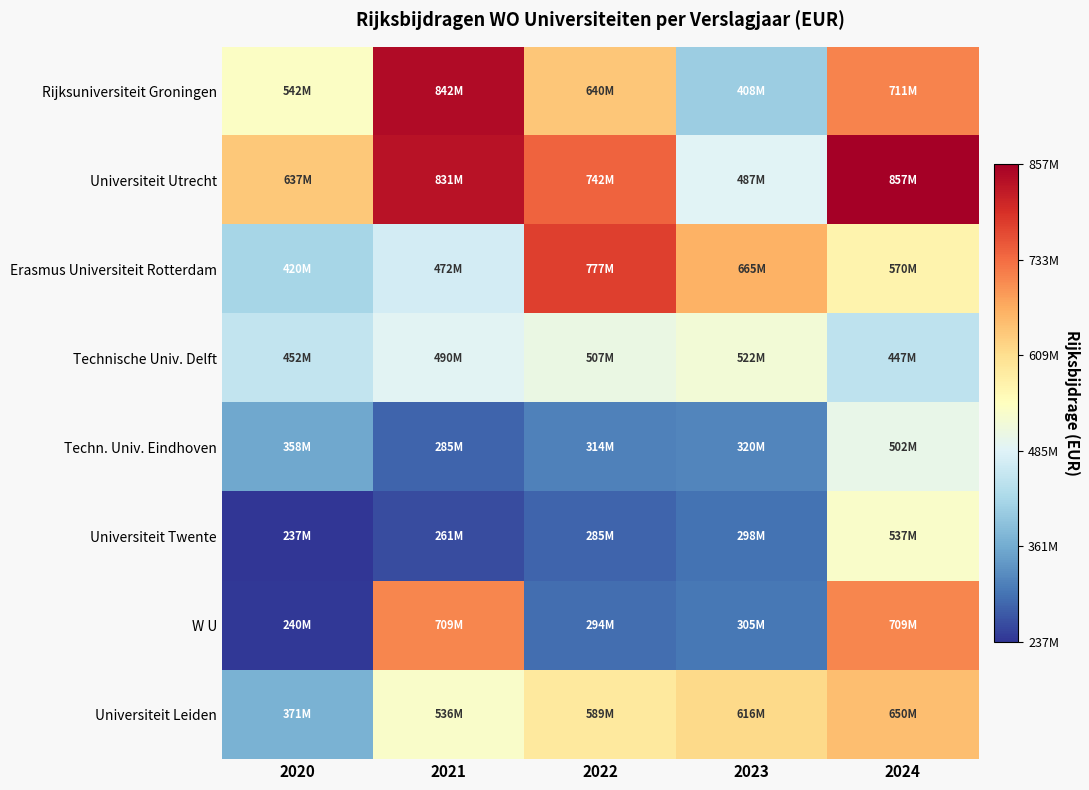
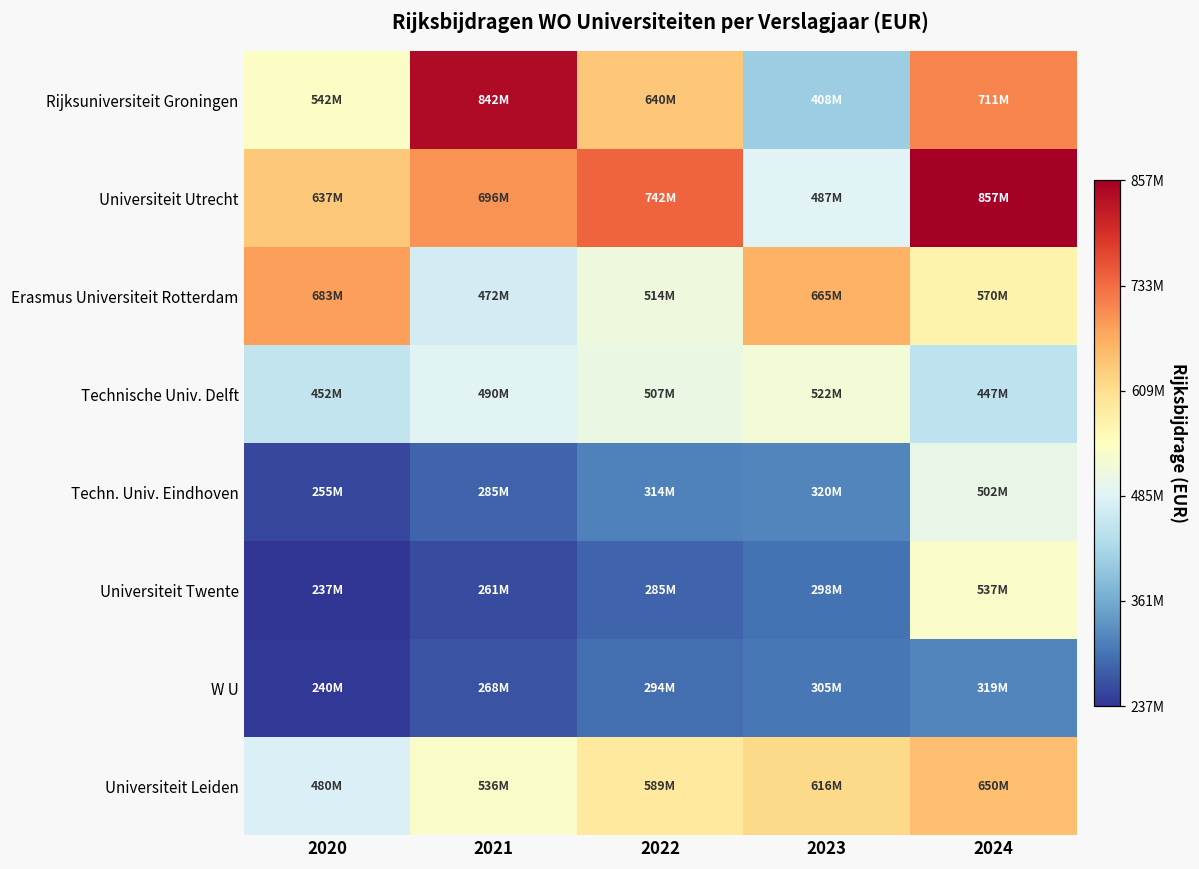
Universiteit Utrecht, 2021: 831M -> 696M
Erasmus Universiteit Rotterdam, 2020: 420M -> 683M
Erasmus Universiteit Rotterdam, 2022: 777M -> 514M
Techn. Univ. Eindhoven, 2020: 358M -> 255M
W U, 2021: 709M -> 268M
W U, 2024: 709M -> 319M
Universiteit Leiden, 2020: 371M -> 480M
